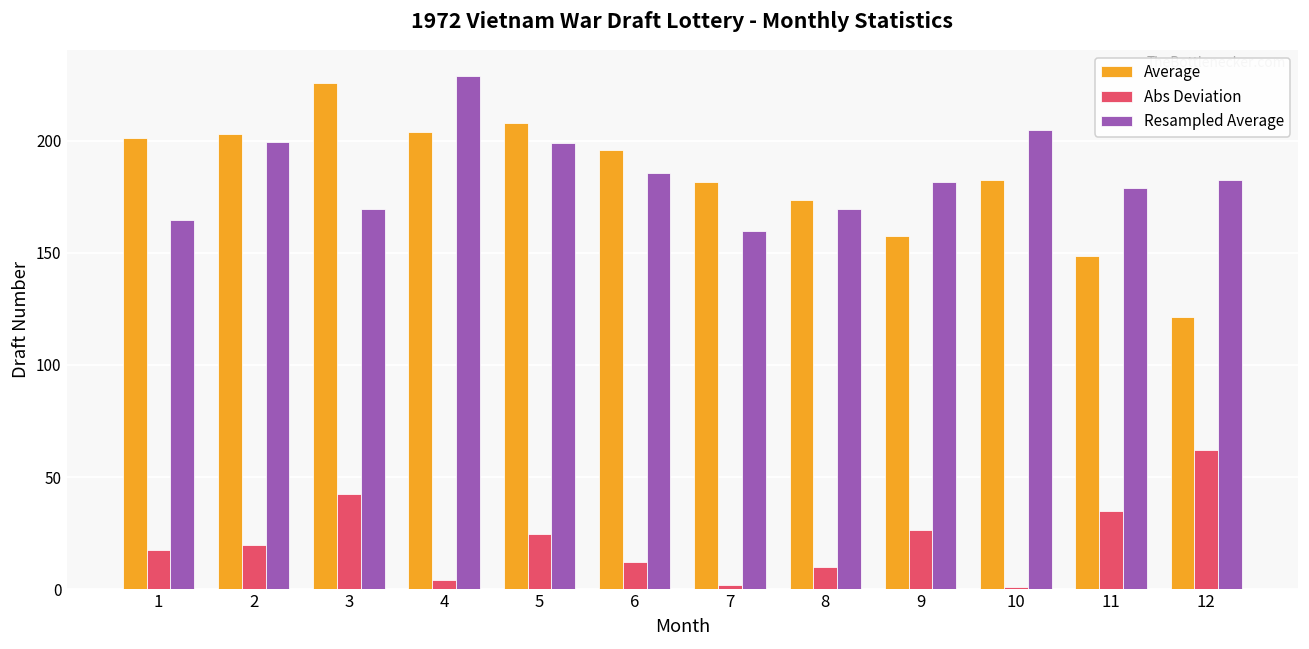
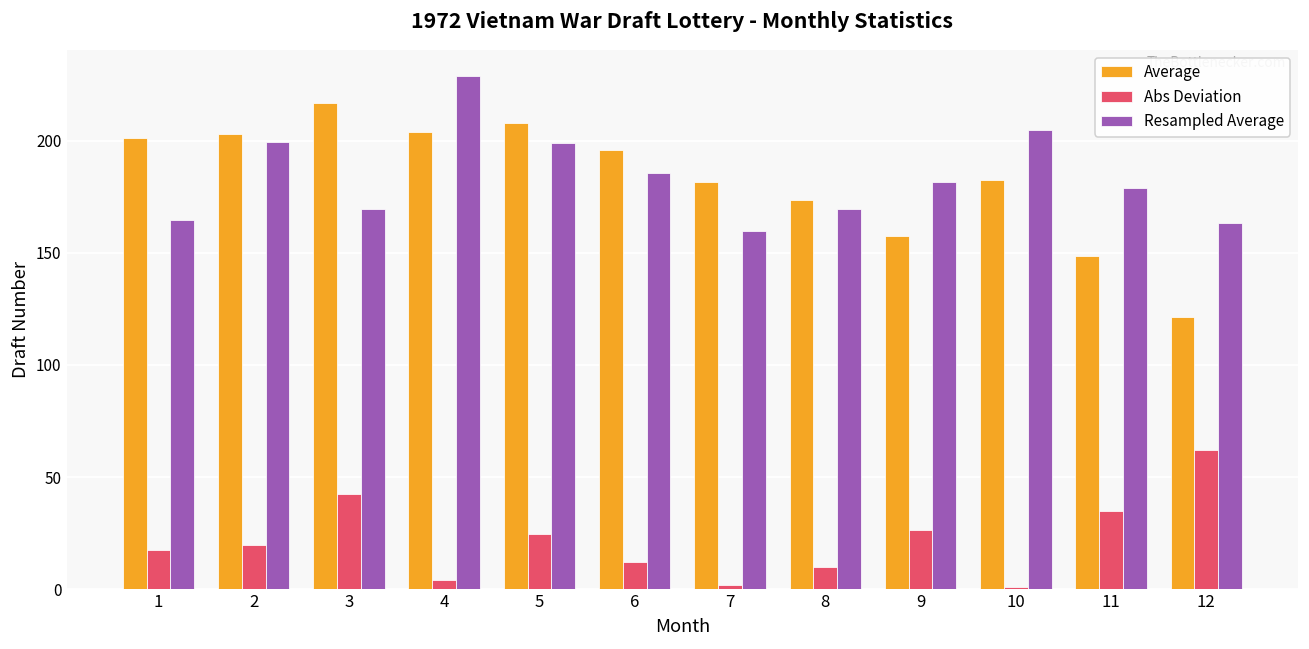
Average, 3: 226 -> 217
Resampled Average, 12: 183 -> 163
